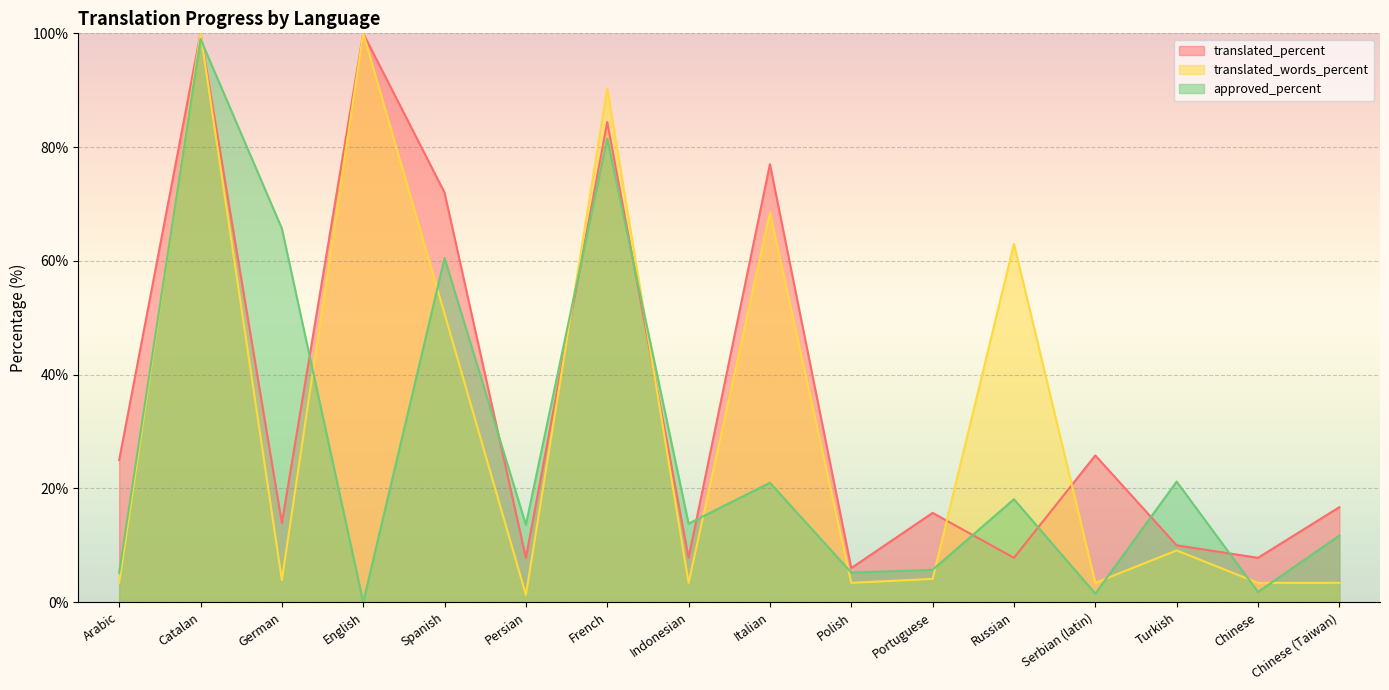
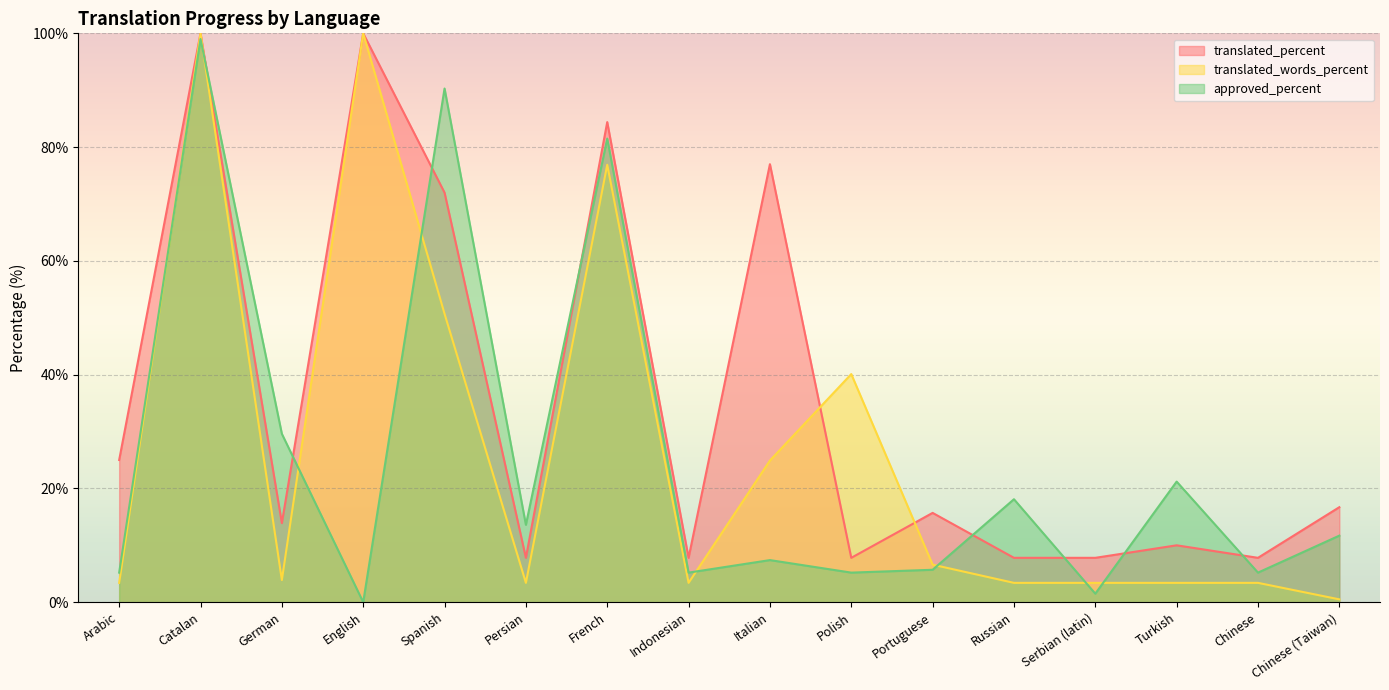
approved_percent, German: 66% -> 30%
approved_percent, Spanish: 61% -> 90%
translated_words_percent, Persian: 1% -> 3%
translated_words_percent, French: 90% -> 77%
approved_percent, Indonesian: 14% -> 5%
translated_words_percent, Italian: 69% -> 25%
approved_percent, Italian: 21% -> 7%
translated_percent, Polish: 6% -> 8%
translated_words_percent, Polish: 3% -> 40%
translated_words_percent, Portuguese: 4% -> 7%
translated_words_percent, Russian: 63% -> 3%
translated_percent, Serbian (latin): 26% -> 8%
translated_words_percent, Turkish: 9% -> 3%
approved_percent, Chinese: 2% -> 5%
translated_words_percent, Chinese (Taiwan): 3% -> 1%
